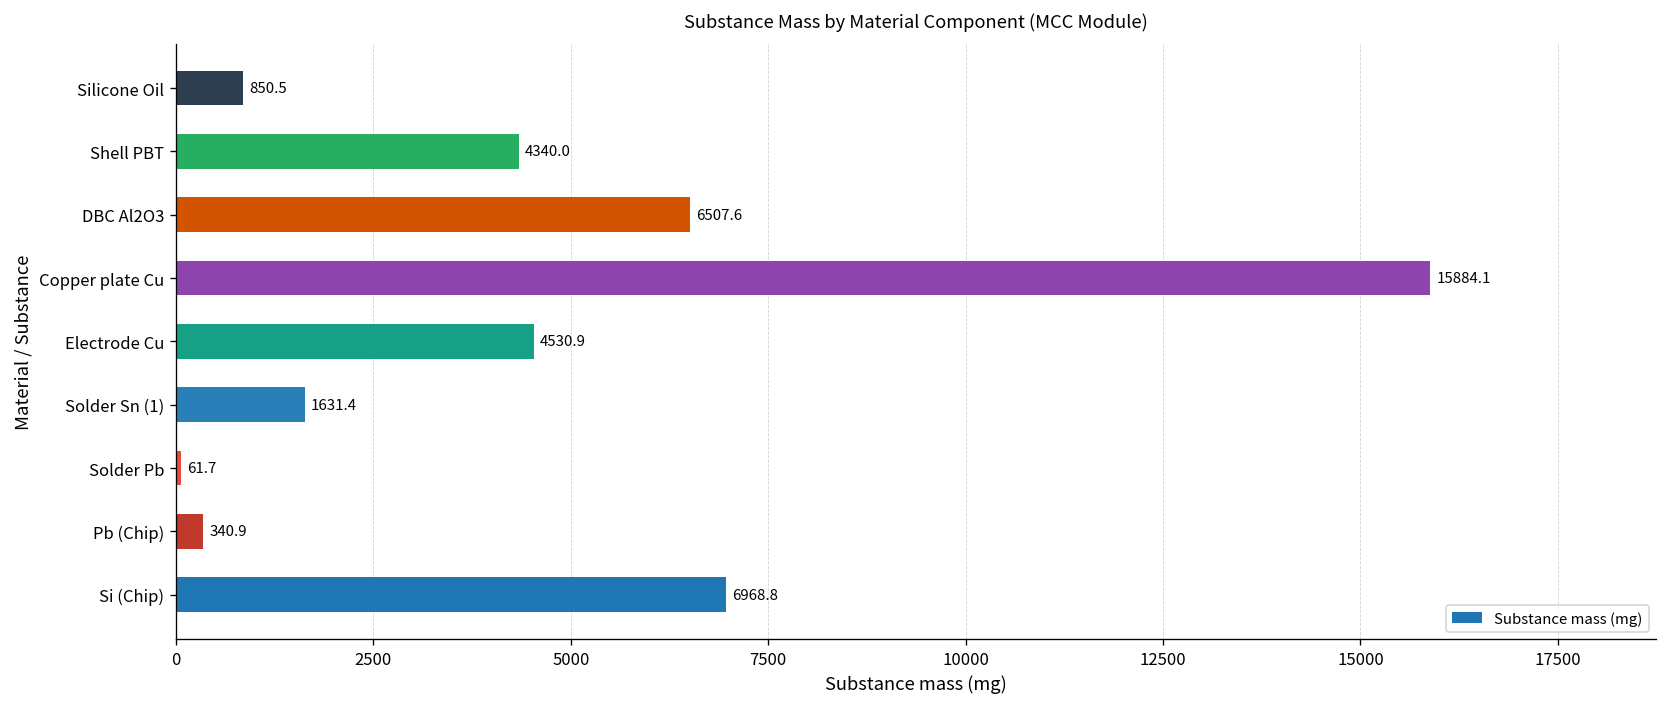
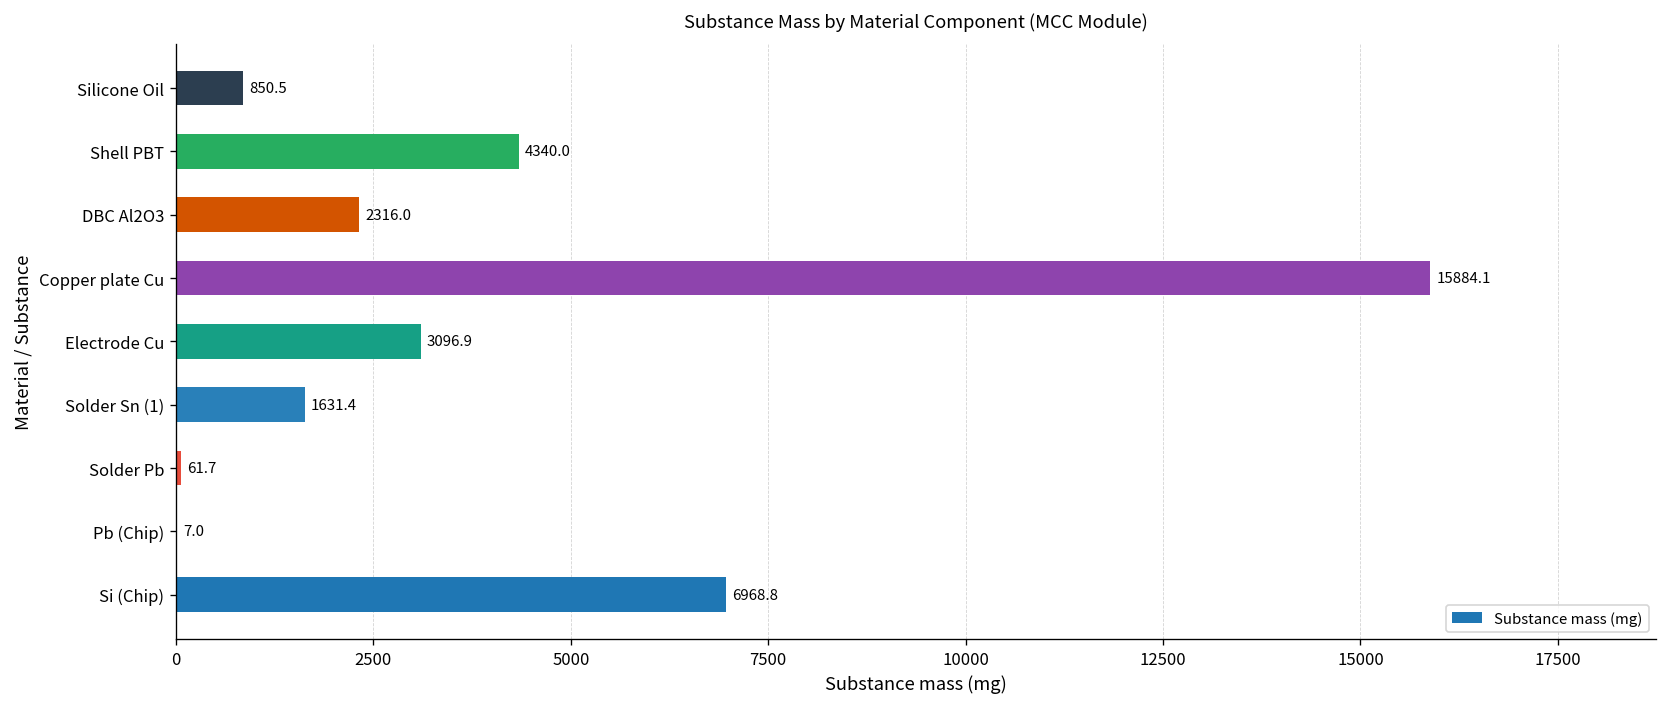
DBC Al2O3: 6507.6 -> 2316.0
Electrode Cu: 4530.9 -> 3096.9
Pb (Chip): 340.9 -> 7.0
